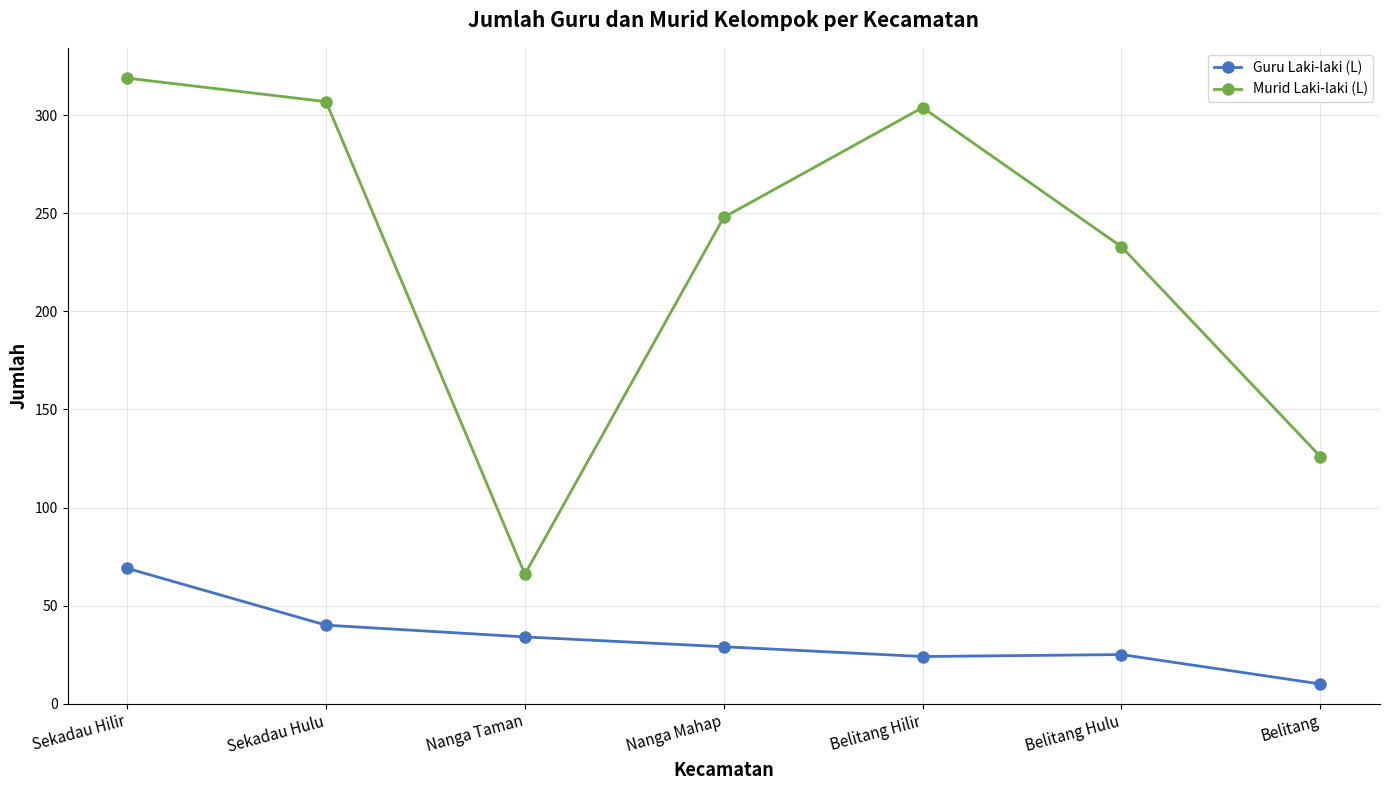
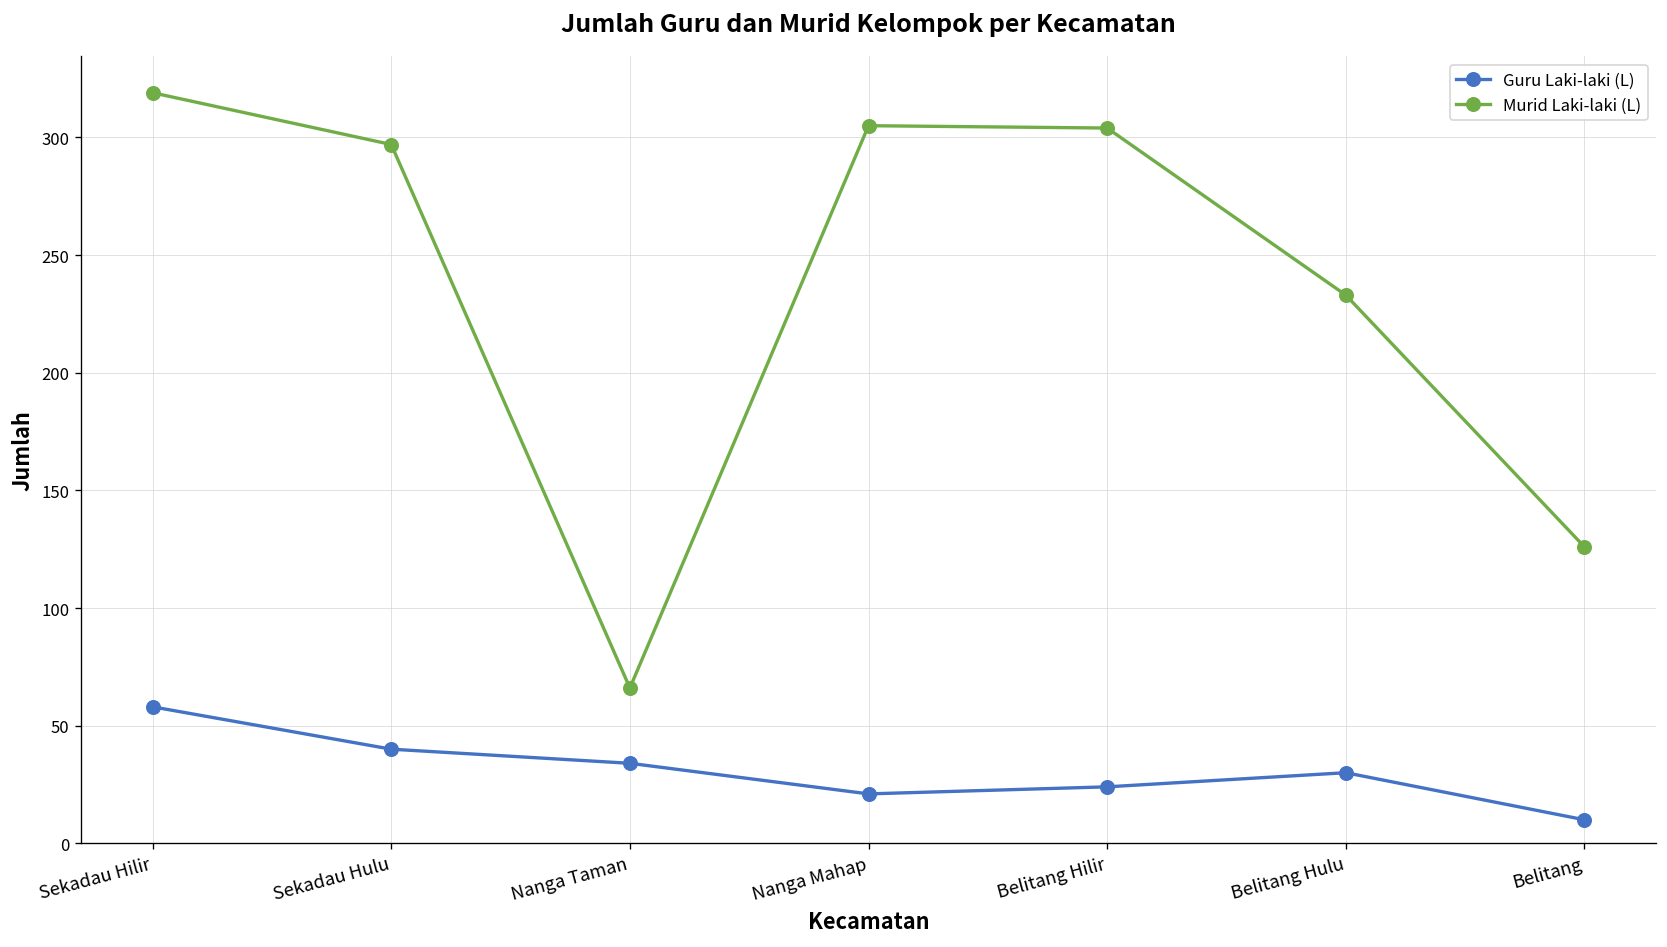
Guru Laki-laki (L), Sekadau Hilir: 69 -> 58
Murid Laki-laki (L), Sekadau Hulu: 307 -> 297
Guru Laki-laki (L), Nanga Mahap: 29 -> 21
Murid Laki-laki (L), Nanga Mahap: 248 -> 305
Guru Laki-laki (L), Belitang Hulu: 25 -> 30
